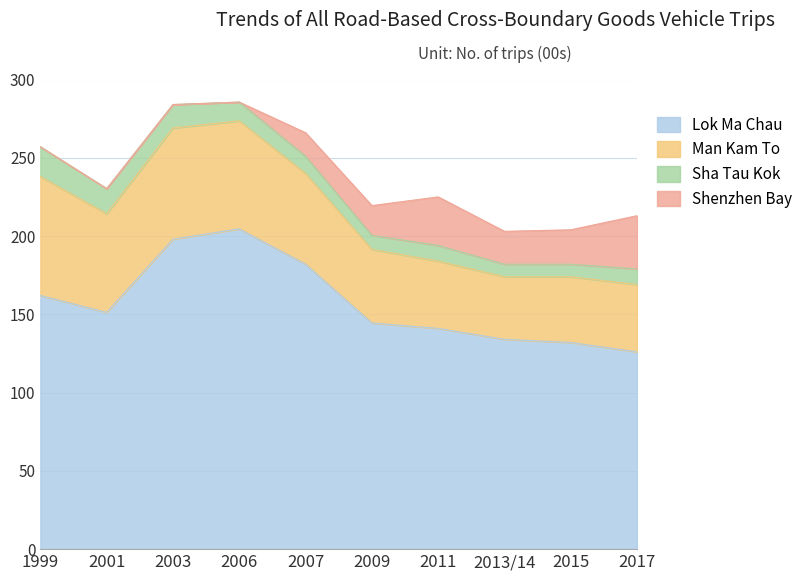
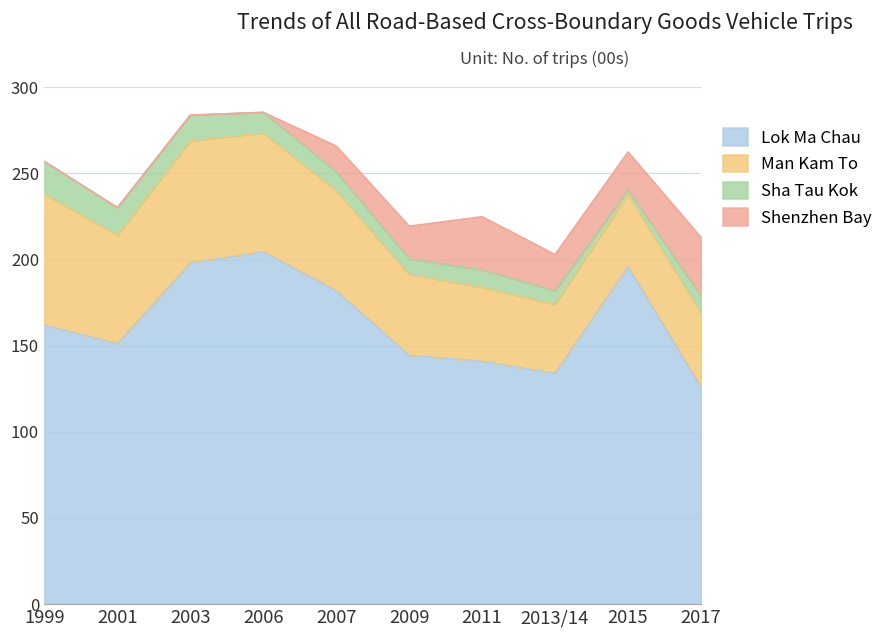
Lok Ma Chau, 2015: 132 -> 196
Sha Tau Kok, 2015: 8 -> 3
